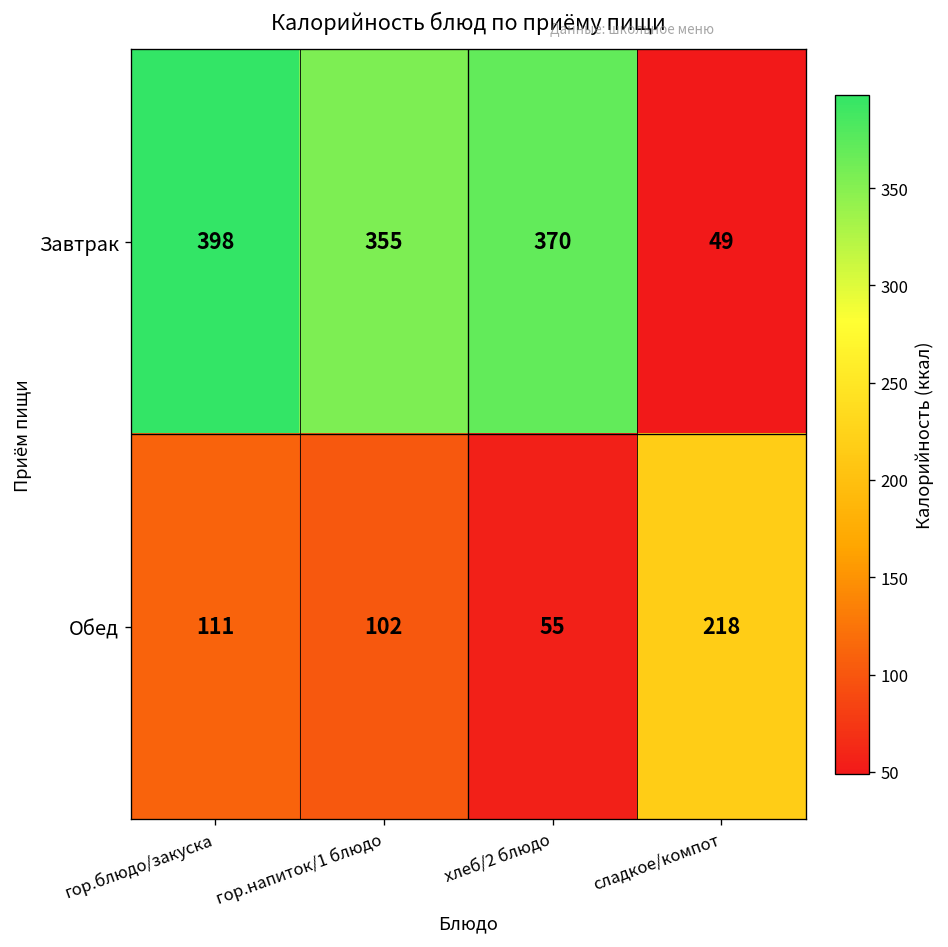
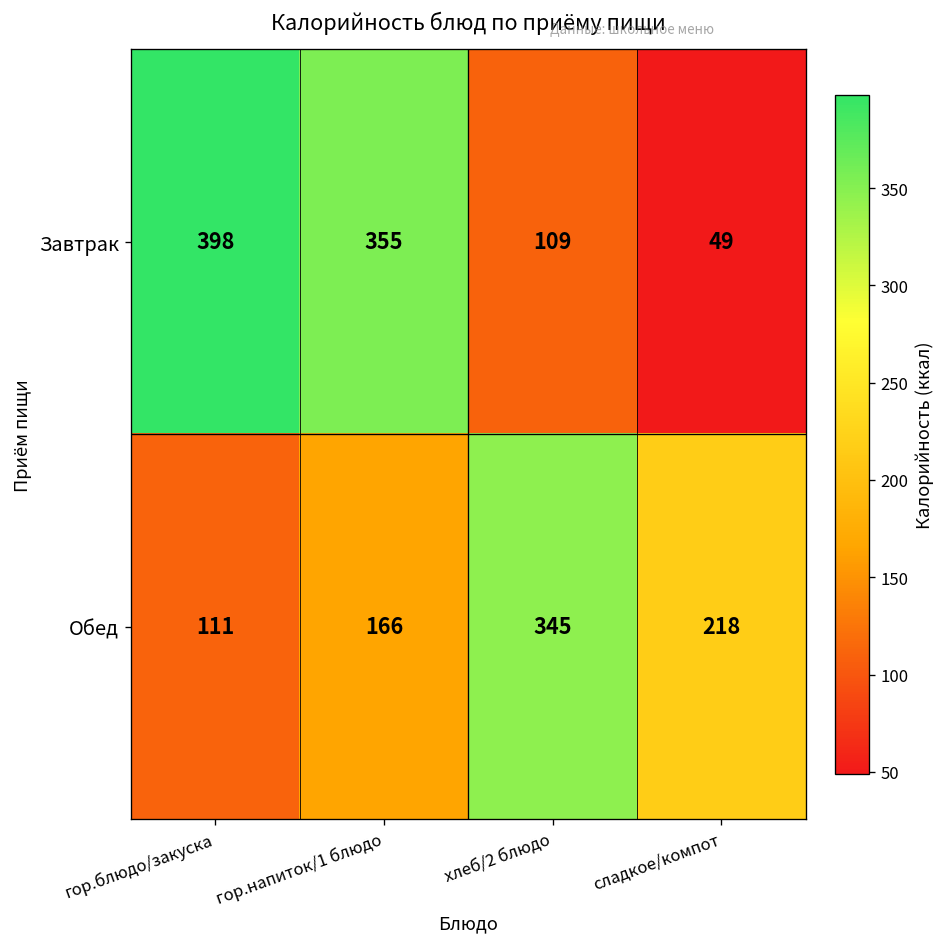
Завтрак, хлеб/2 блюдо: 370 -> 109
Обед, гор.напиток/1 блюдо: 102 -> 166
Обед, хлеб/2 блюдо: 55 -> 345
